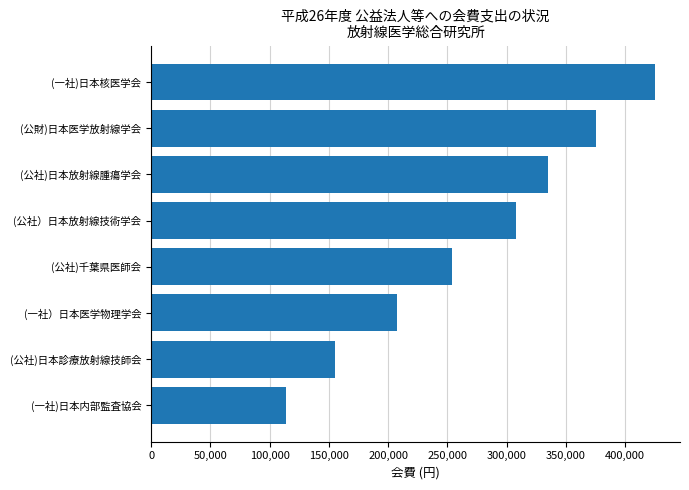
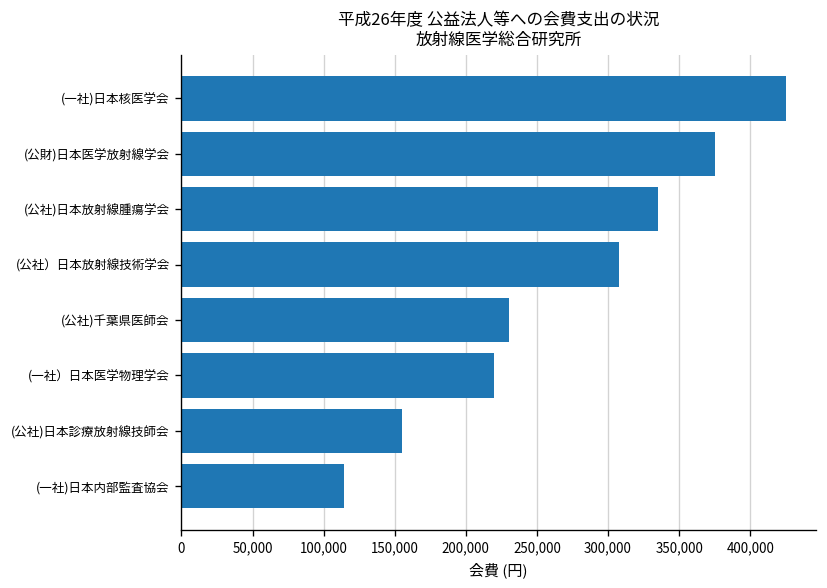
(公社)千葉県医師会: 254,000 -> 230,000
(一社）日本医学物理学会: 207,000 -> 220,000
